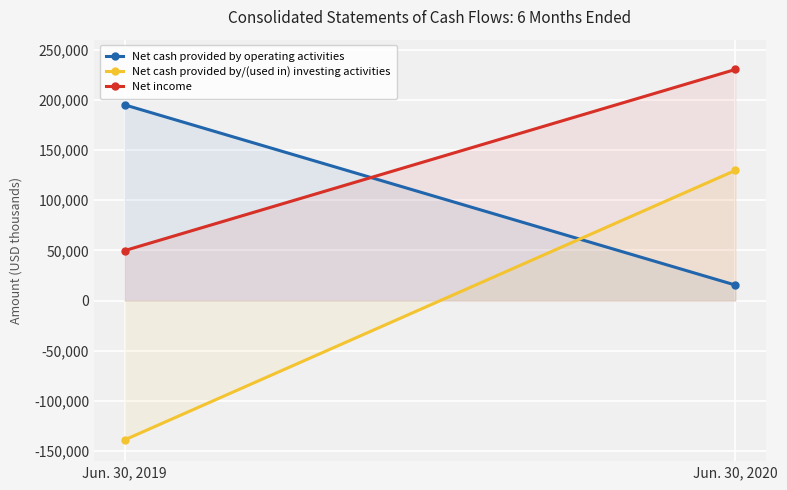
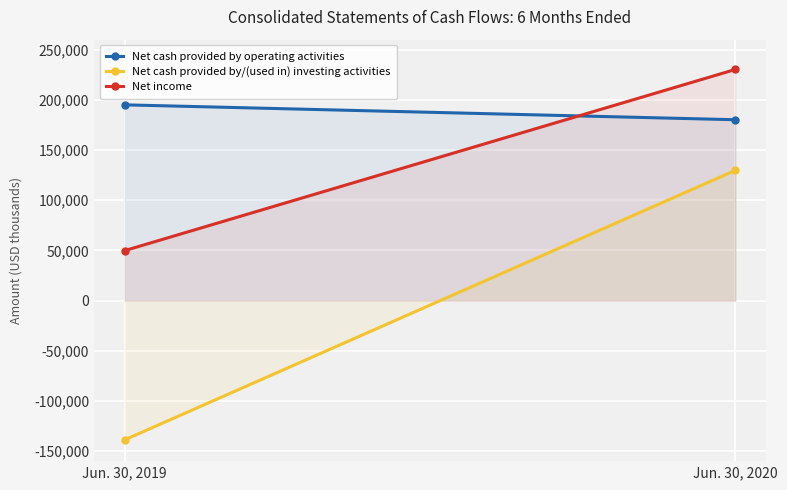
Net cash provided by operating activities, Jun. 30, 2020: 15,000 -> 180,000
